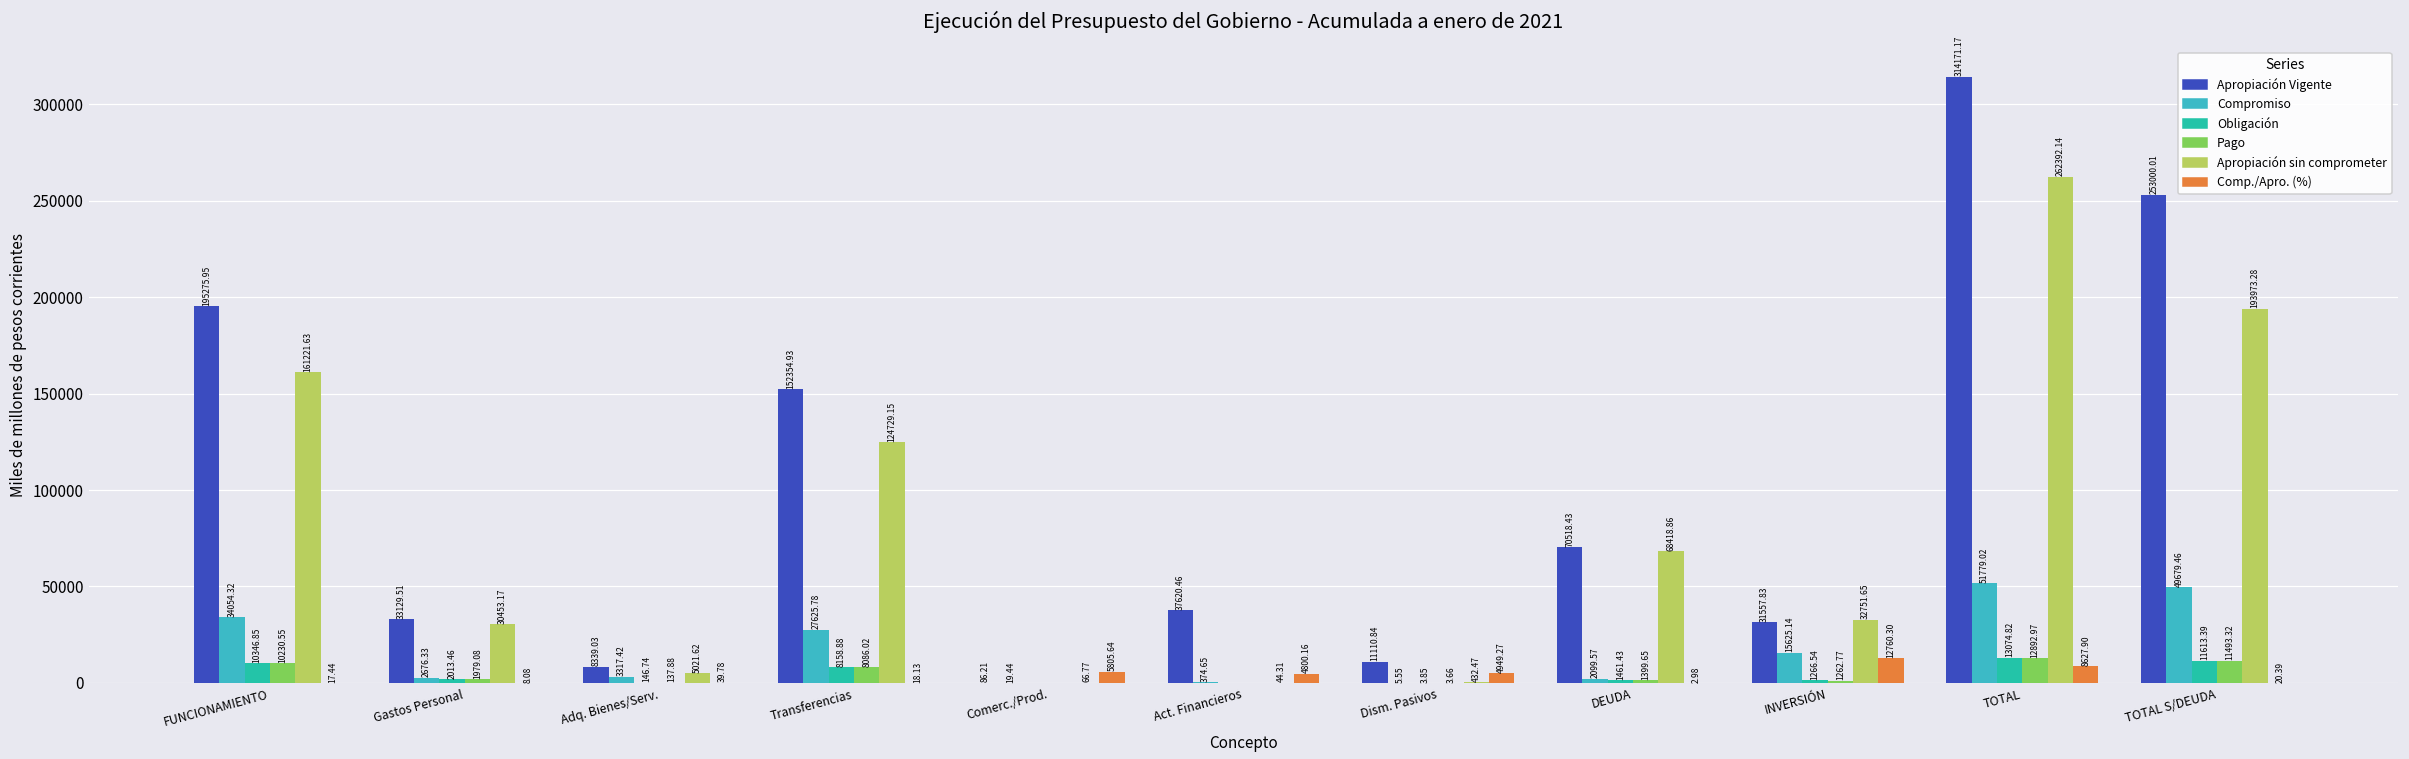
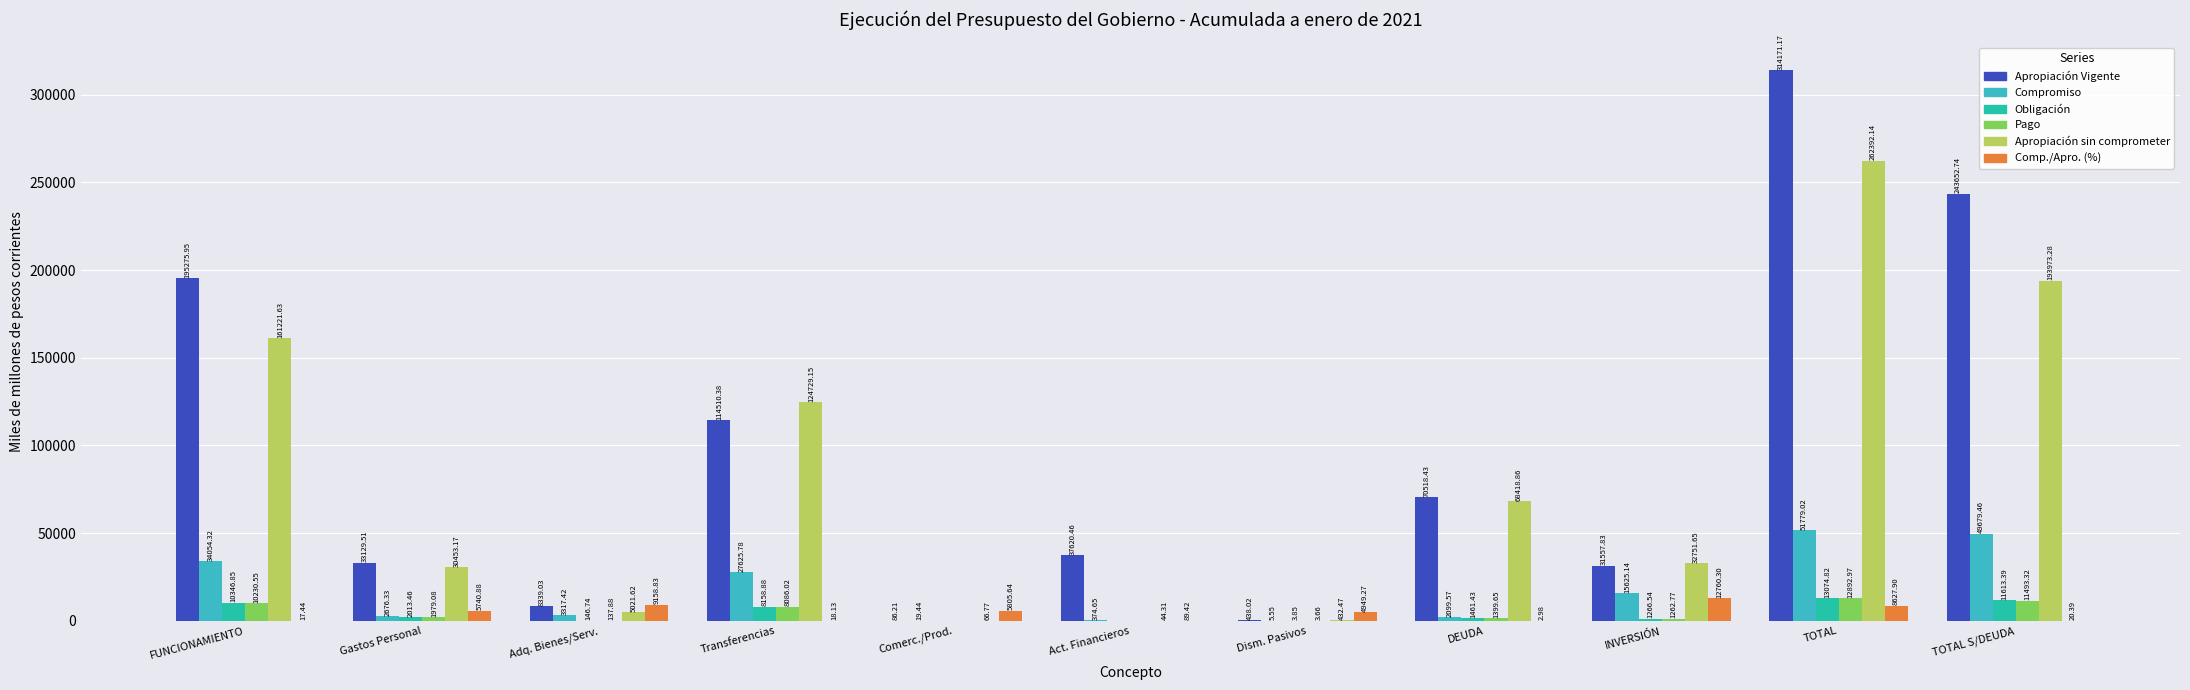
Comp./Apro. (%), Gastos Personal: 8.08 -> 5740.88
Comp./Apro. (%), Adq. Bienes/Serv.: 39.78 -> 9158.83
Apropiación Vigente, Transferencias: 152354.93 -> 114510.38
Comp./Apro. (%), Act. Financieros: 4800.16 -> 89.42
Apropiación Vigente, Dism. Pasivos: 11110.84 -> 438.02
Apropiación Vigente, TOTAL S/DEUDA: 253000.01 -> 243652.74
